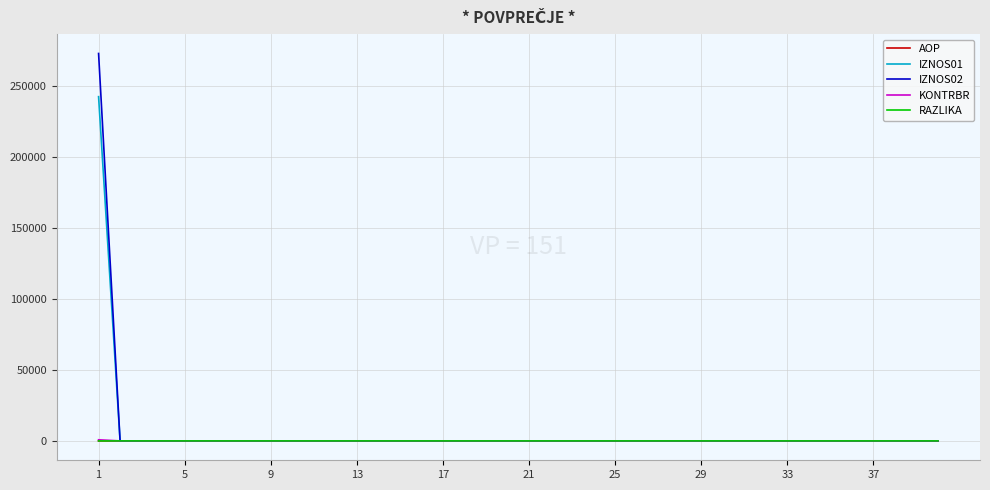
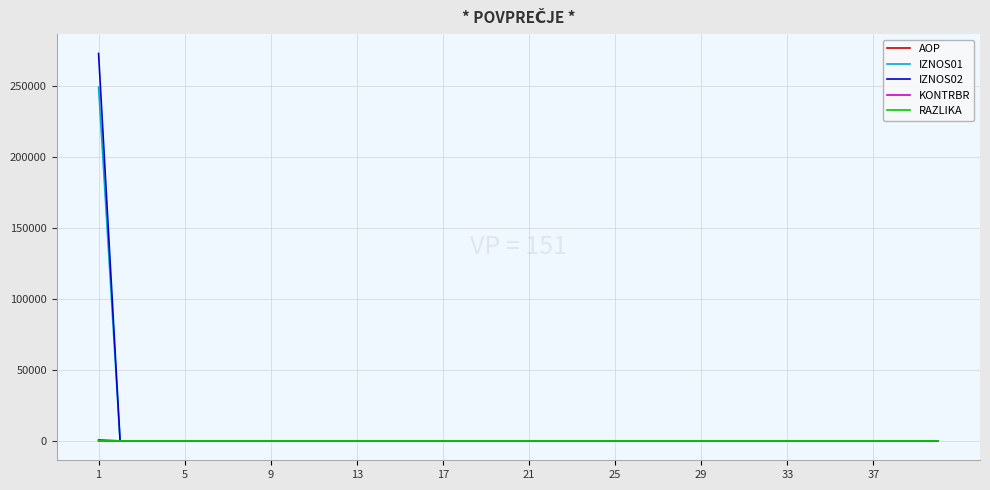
IZNOS01, 1: 243000 -> 249000
